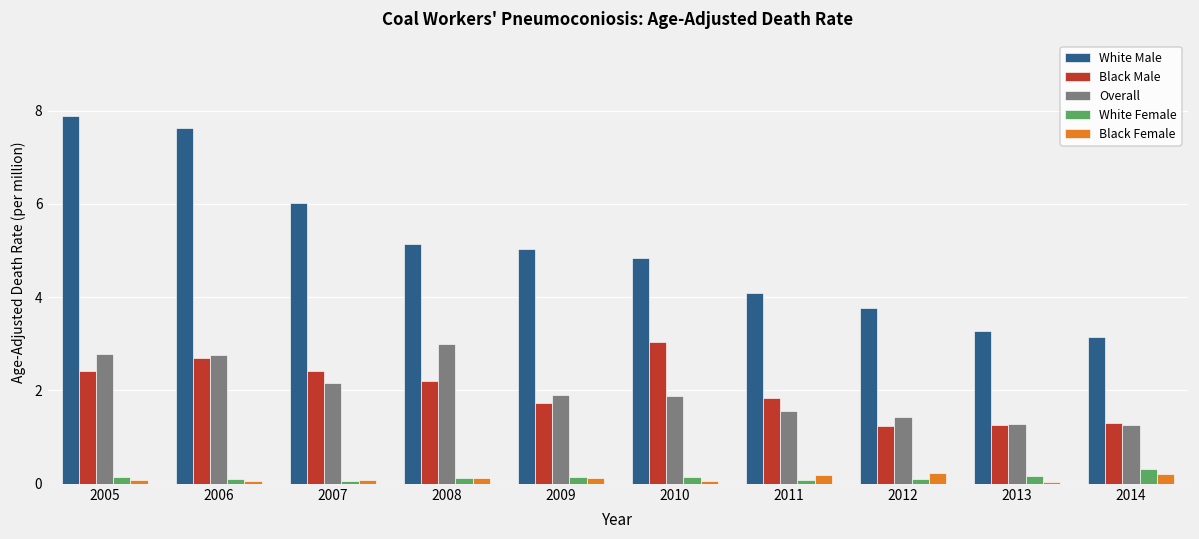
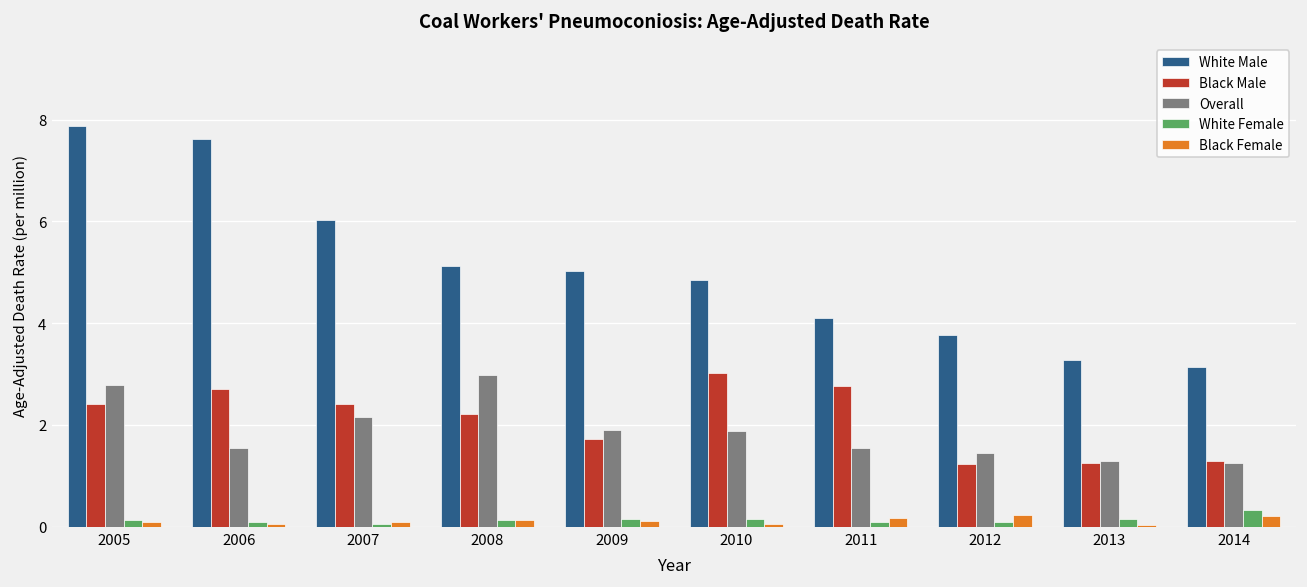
Overall, 2006: 2.8 -> 1.5
Black Male, 2011: 1.8 -> 2.8
